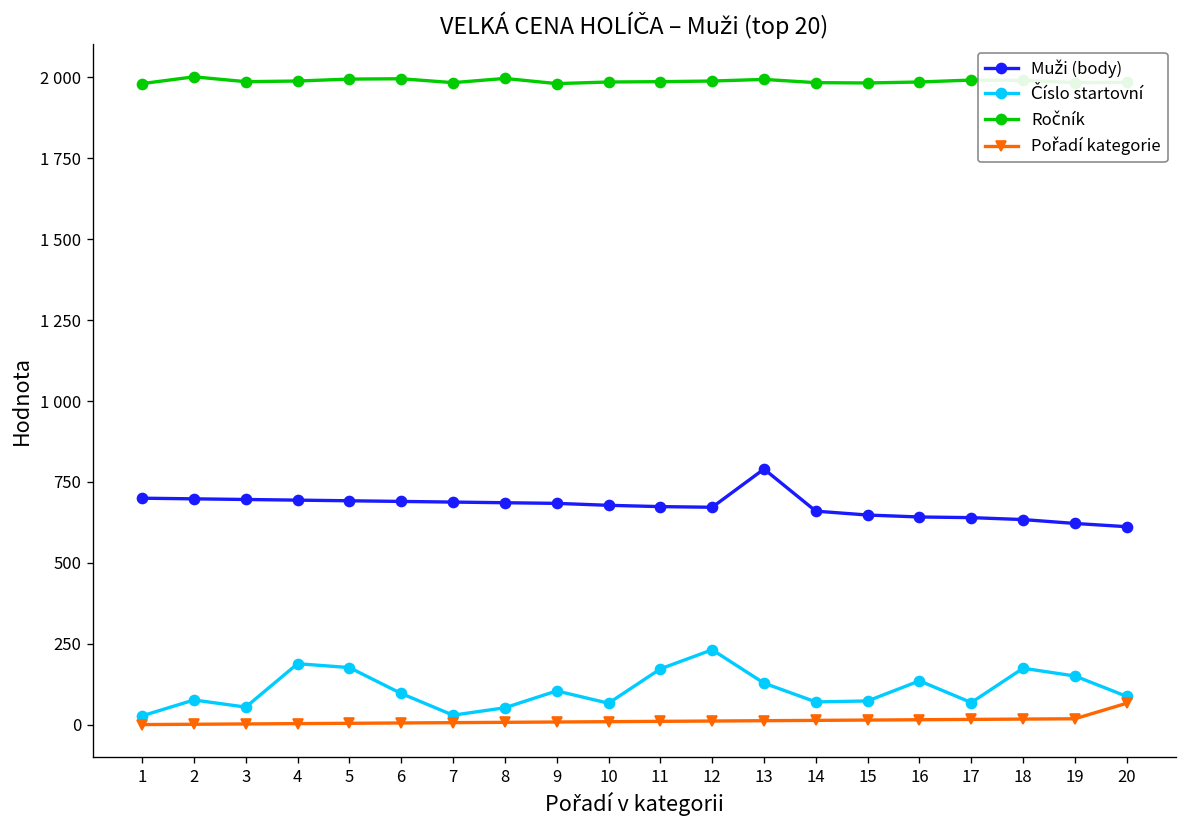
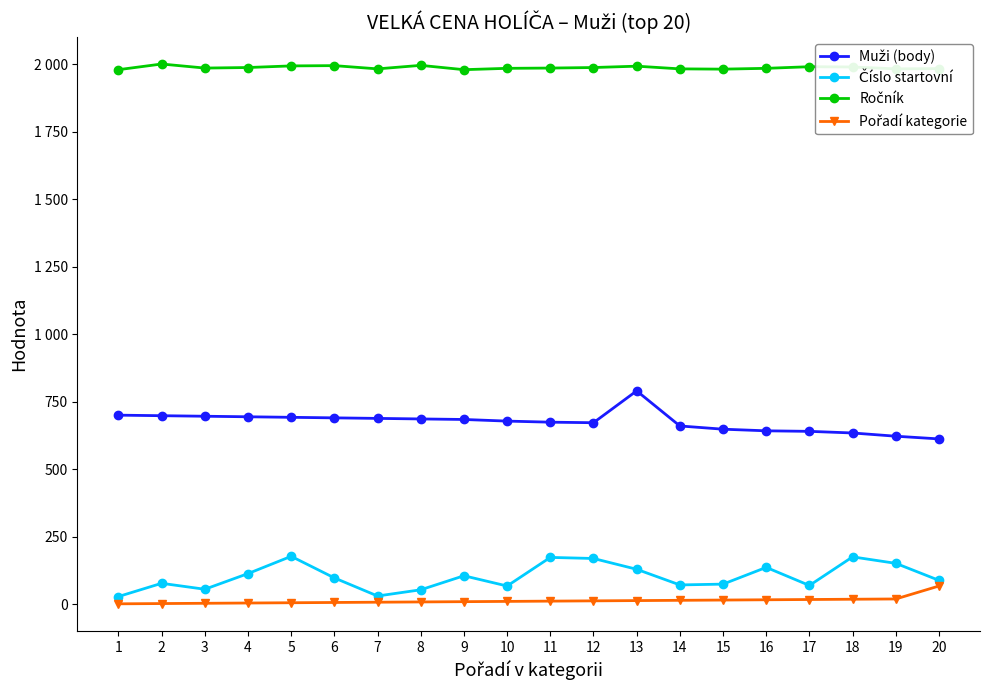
Číslo startovní, 4: 190 -> 110
Číslo startovní, 12: 230 -> 170
